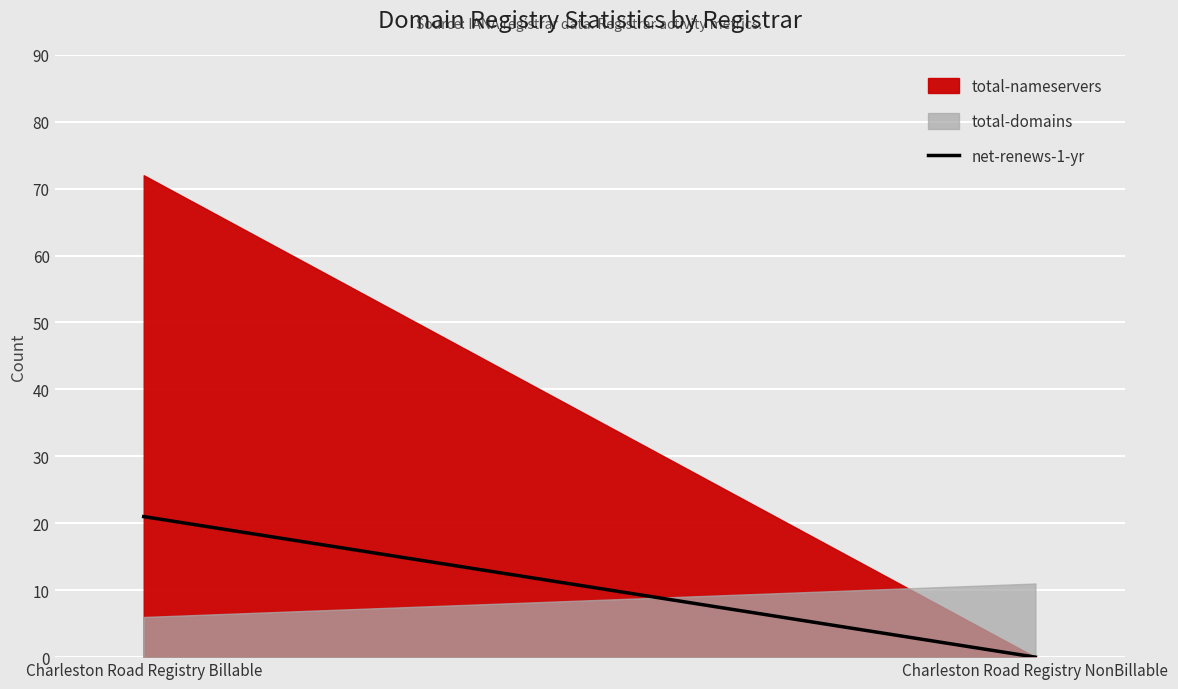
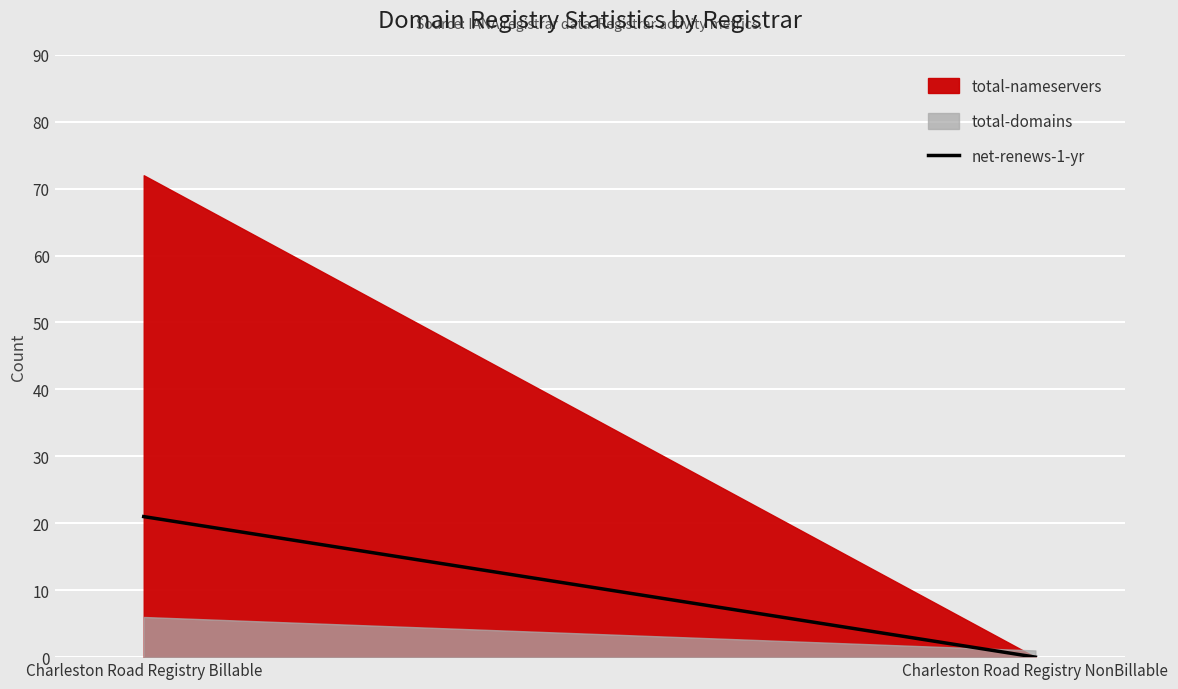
total-domains, Charleston Road Registry NonBillable: 11 -> 1
